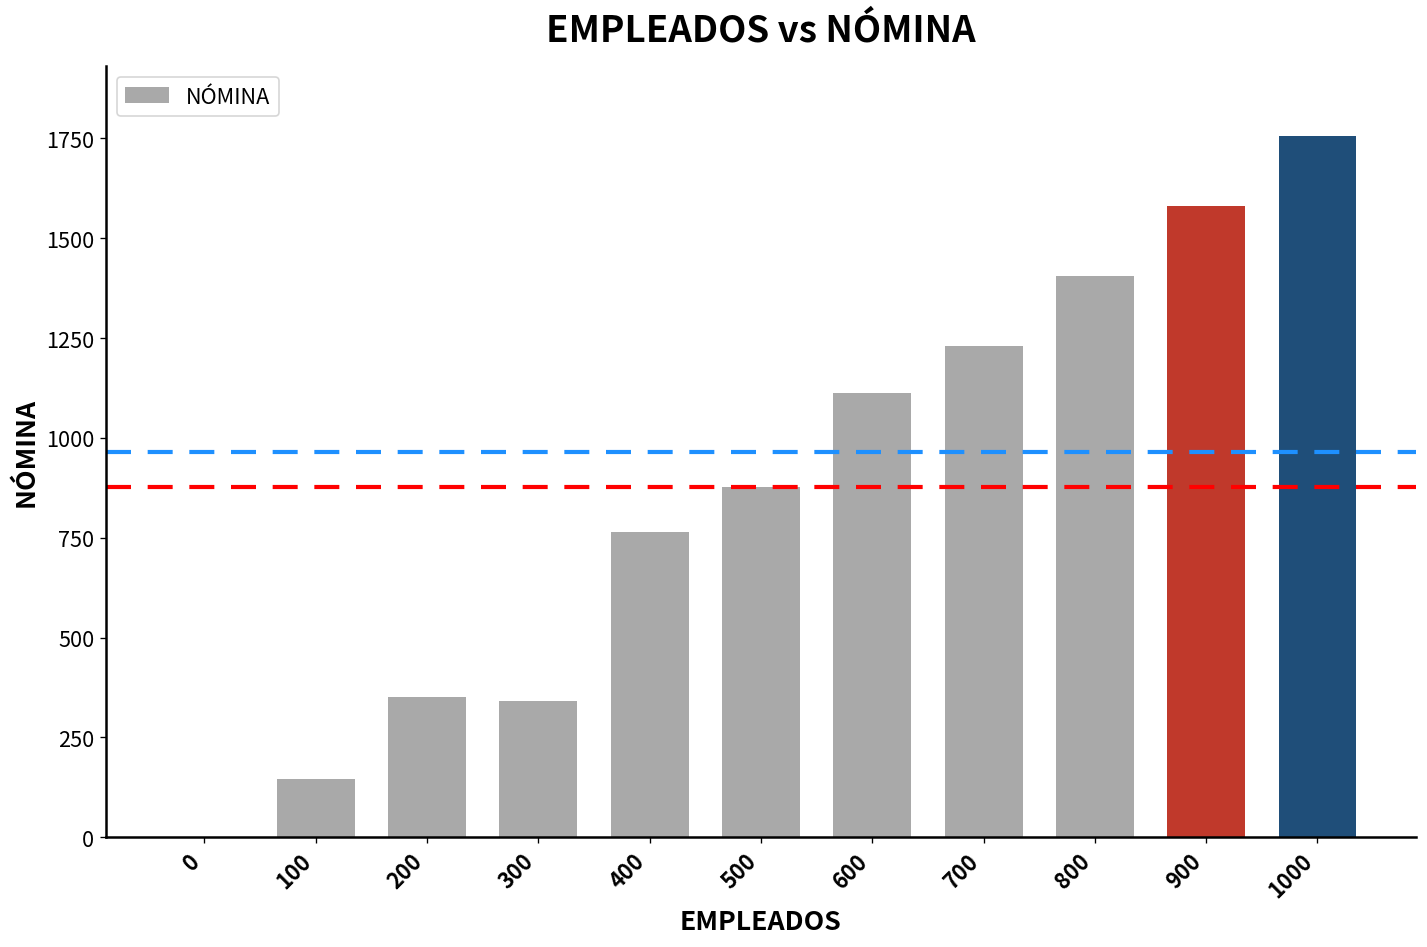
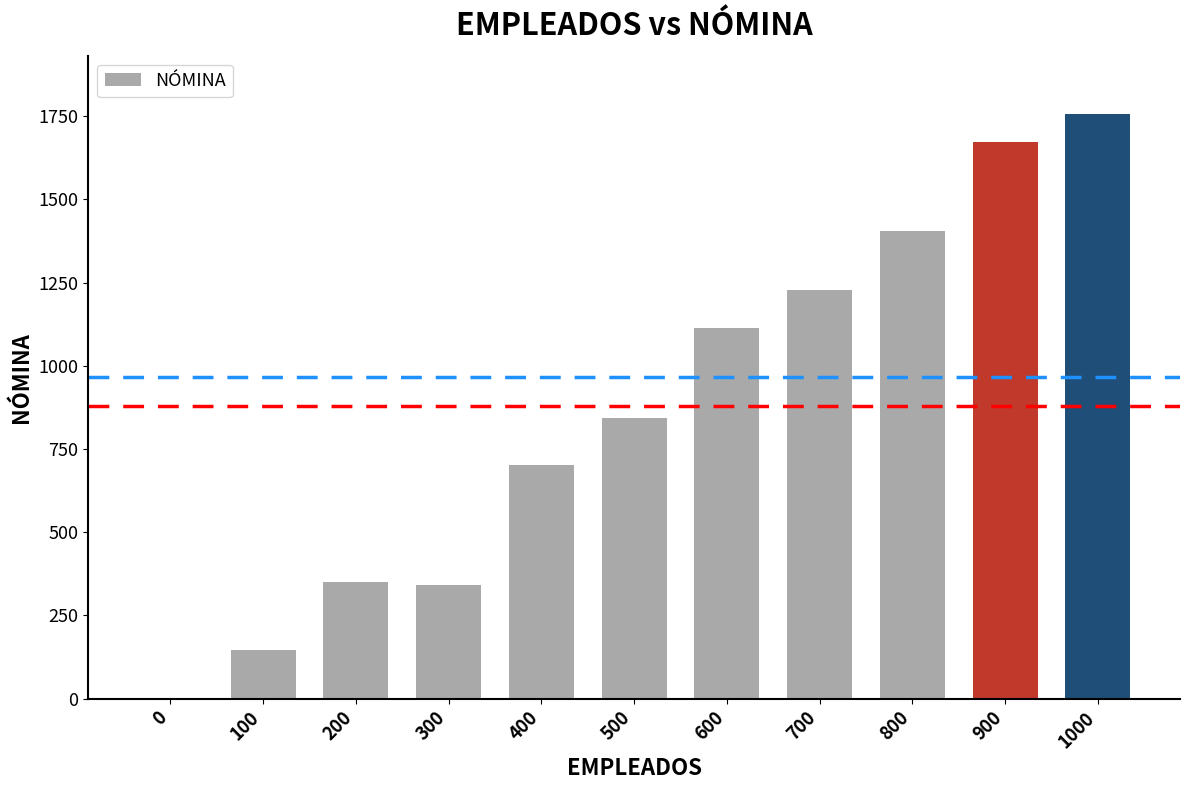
400: 760 -> 700
500: 880 -> 840
900: 1580 -> 1670
